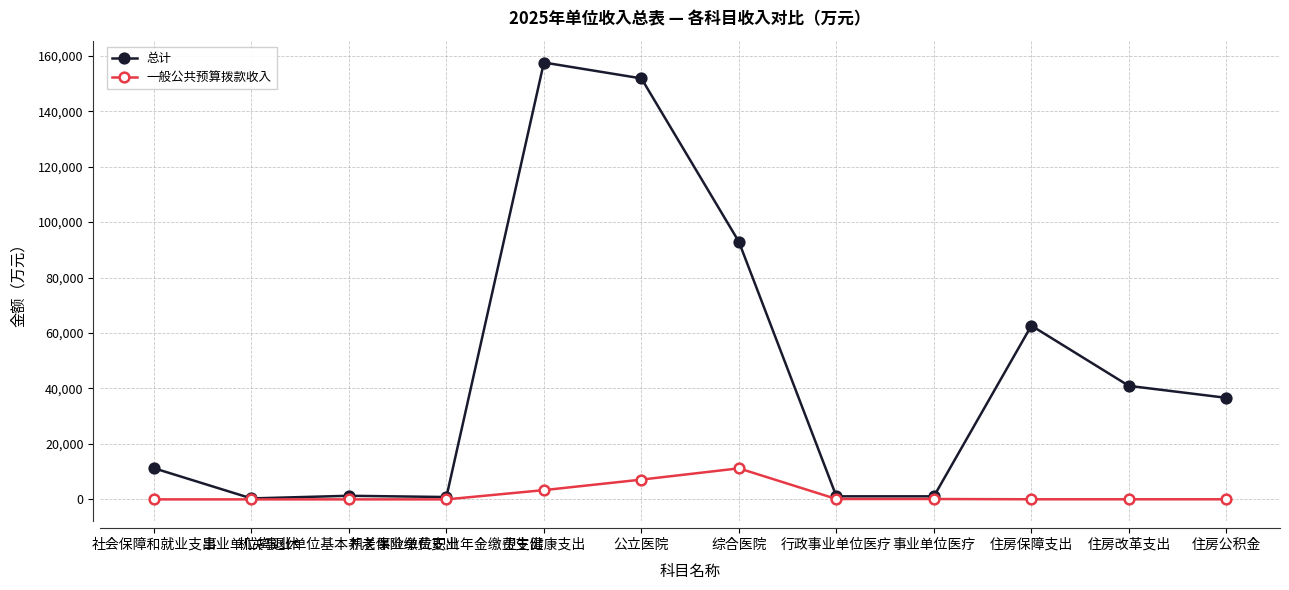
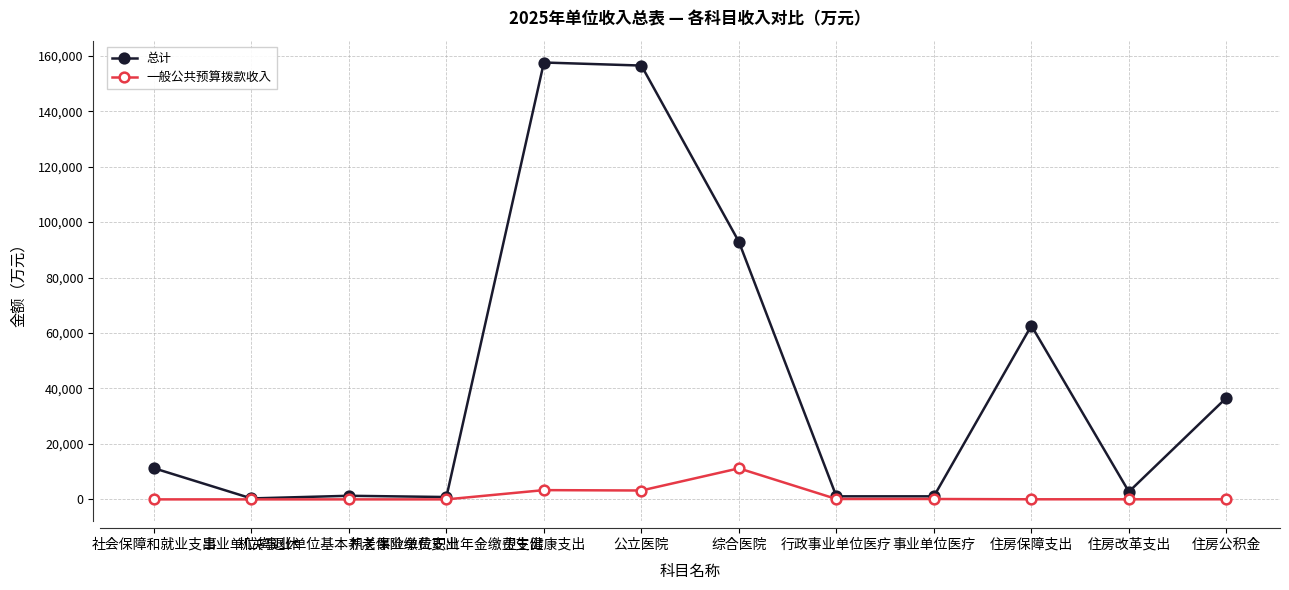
总计, 公立医院: 152,000 -> 156,000
一般公共预算拨款收入, 公立医院: 7,000 -> 3,000
总计, 住房改革支出: 41,000 -> 3,000
